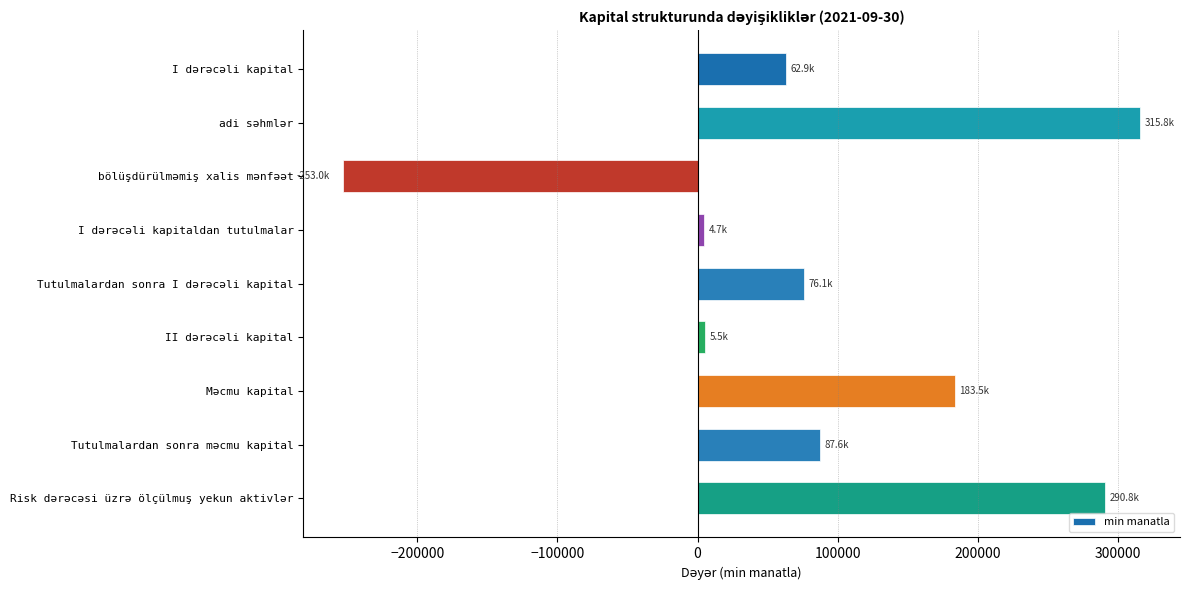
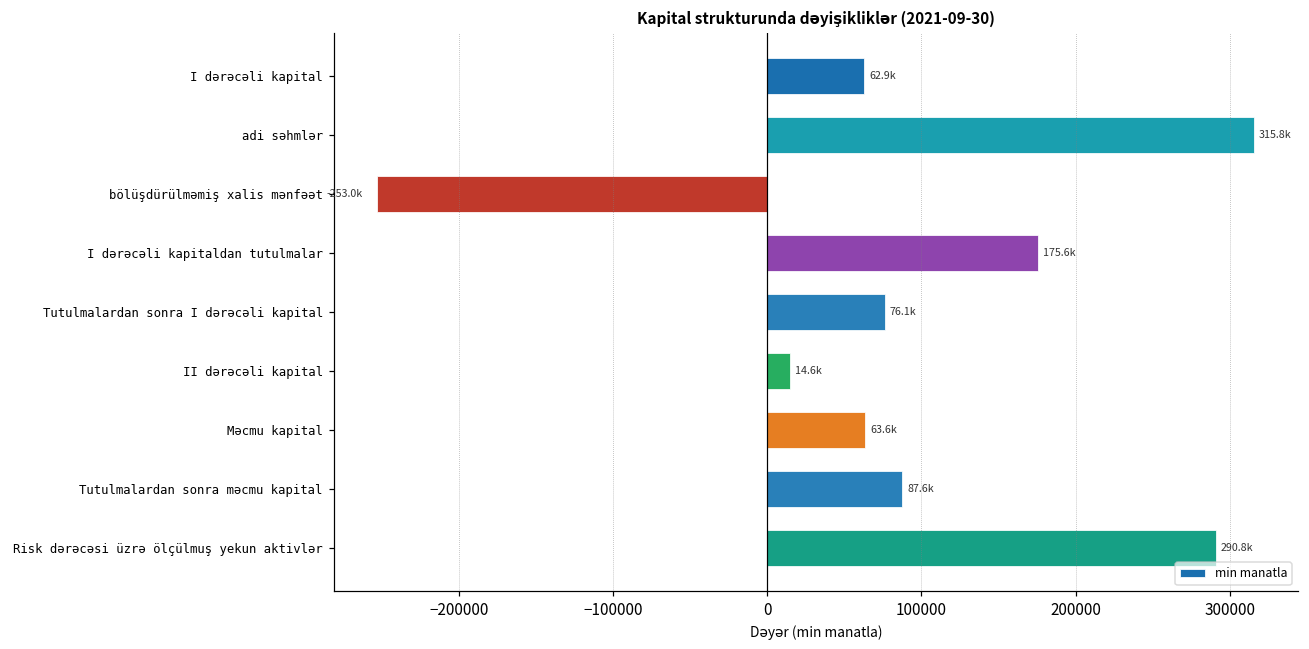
I dərəcəli kapitaldan tutulmalar: 4.7k -> 175.6k
II dərəcəli kapital: 5.5k -> 14.6k
Məcmu kapital: 183.5k -> 63.6k
